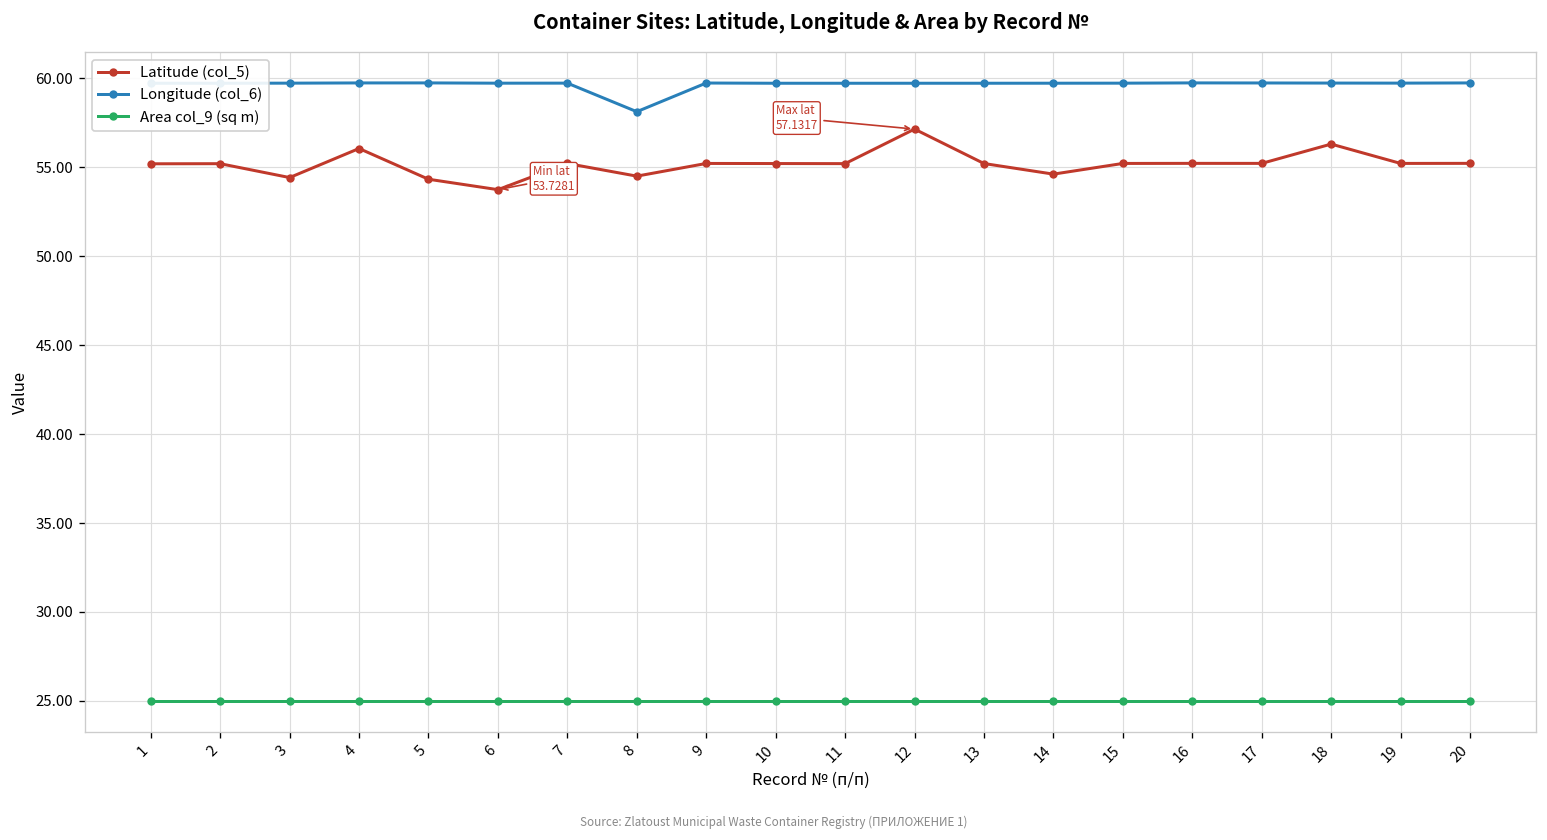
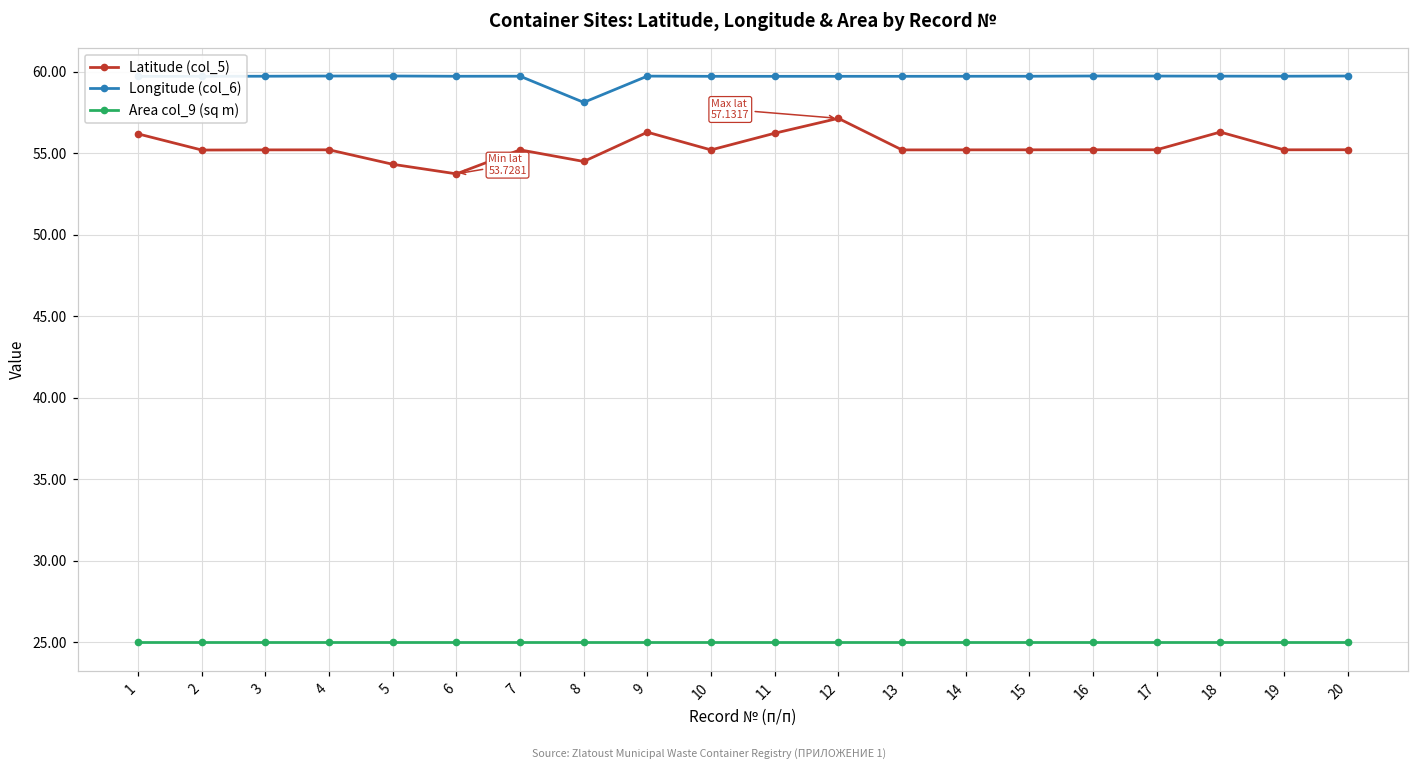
Latitude (col_5), 1: 55.2 -> 56.2
Latitude (col_5), 3: 54.4 -> 55.2
Latitude (col_5), 4: 56.0 -> 55.2
Latitude (col_5), 9: 55.2 -> 56.3
Latitude (col_5), 11: 55.2 -> 56.2
Latitude (col_5), 14: 54.6 -> 55.2
